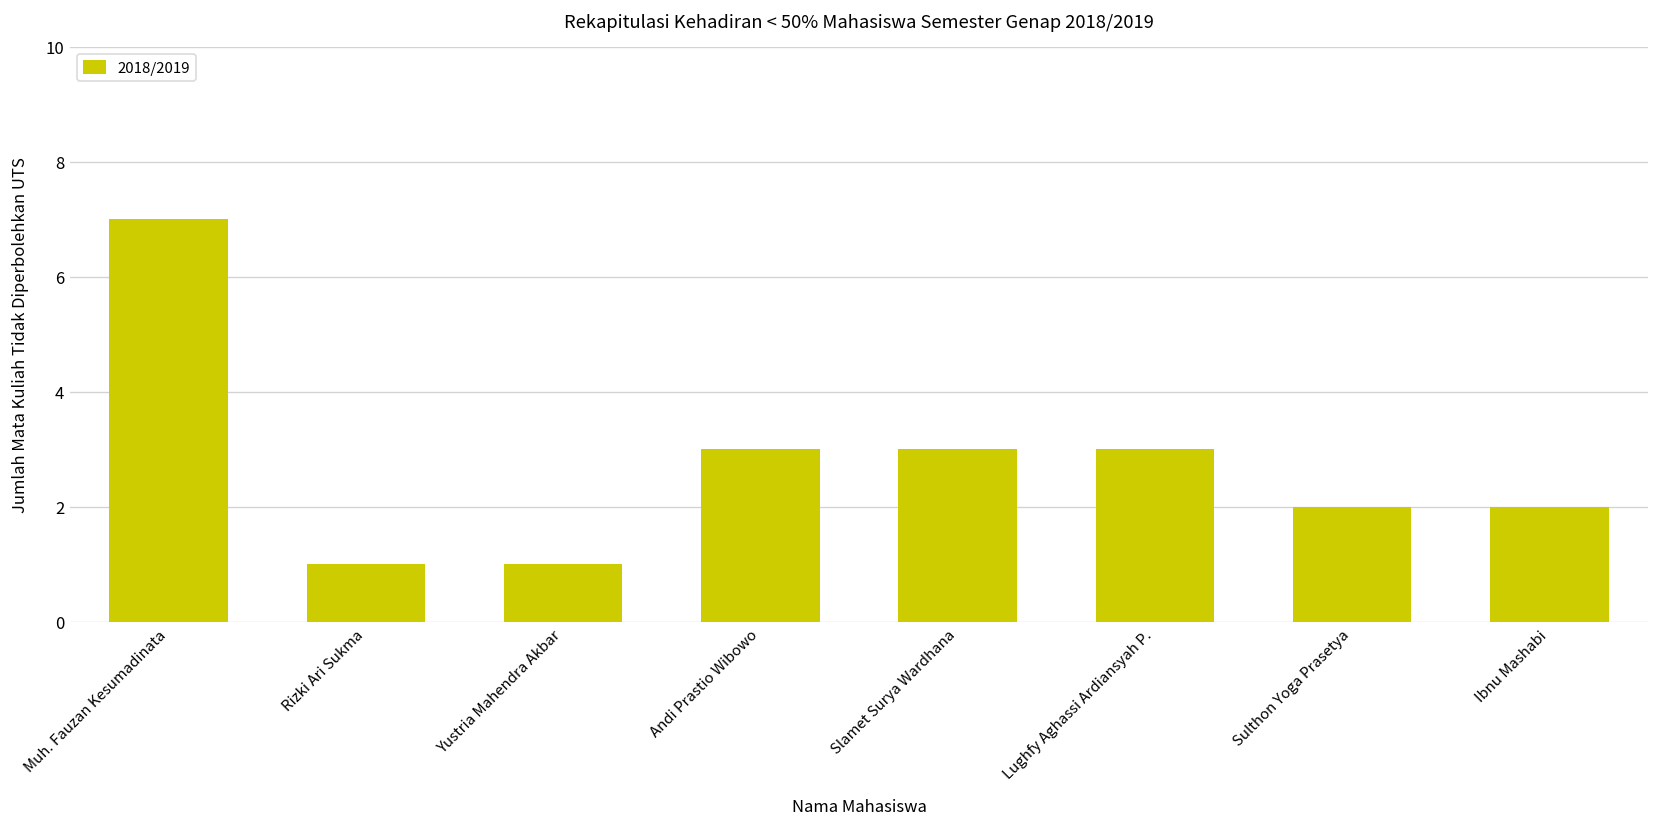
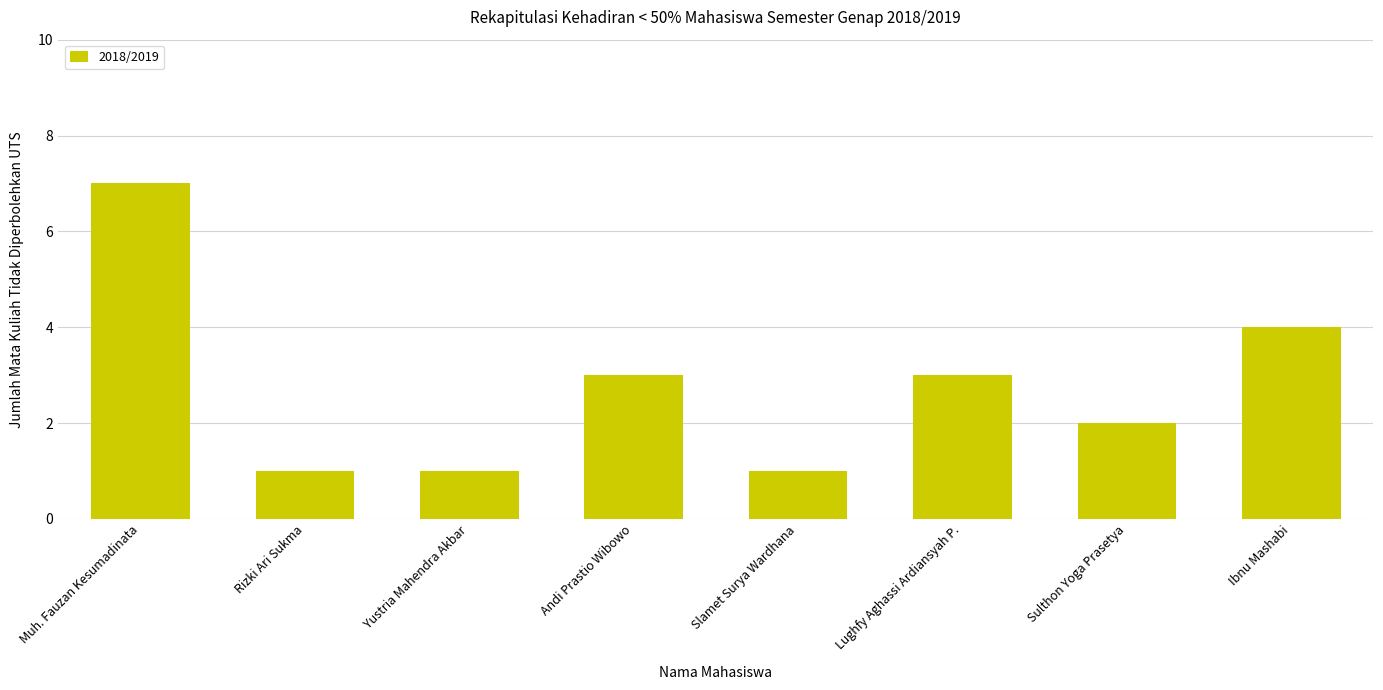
Slamet Surya Wardhana: 3 -> 1
Ibnu Mashabi: 2 -> 4
